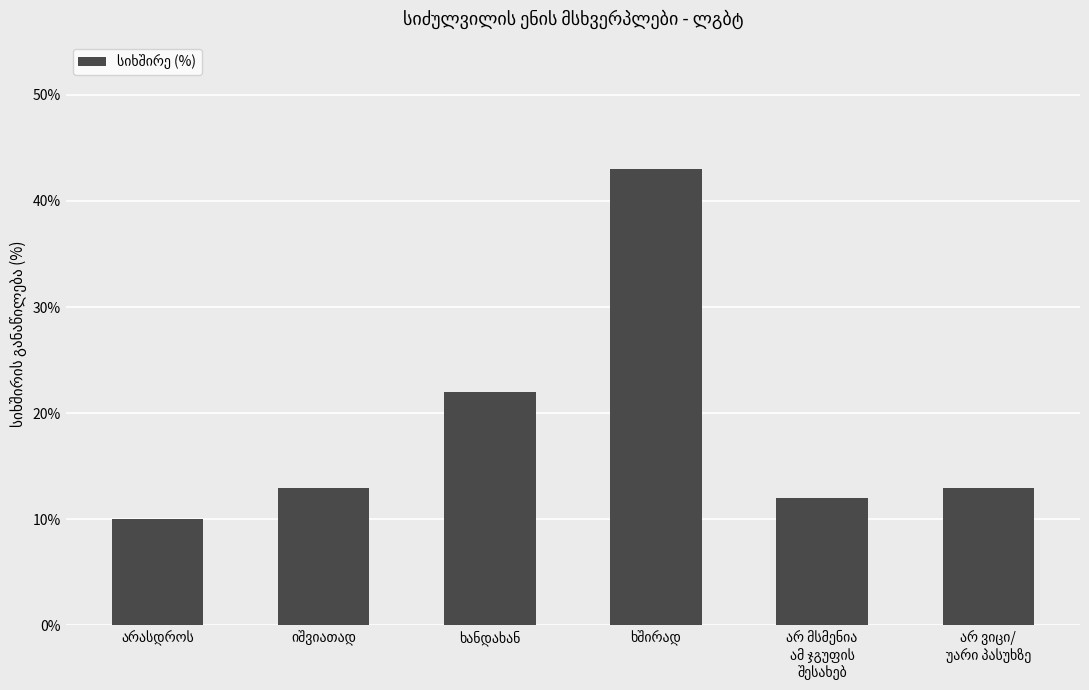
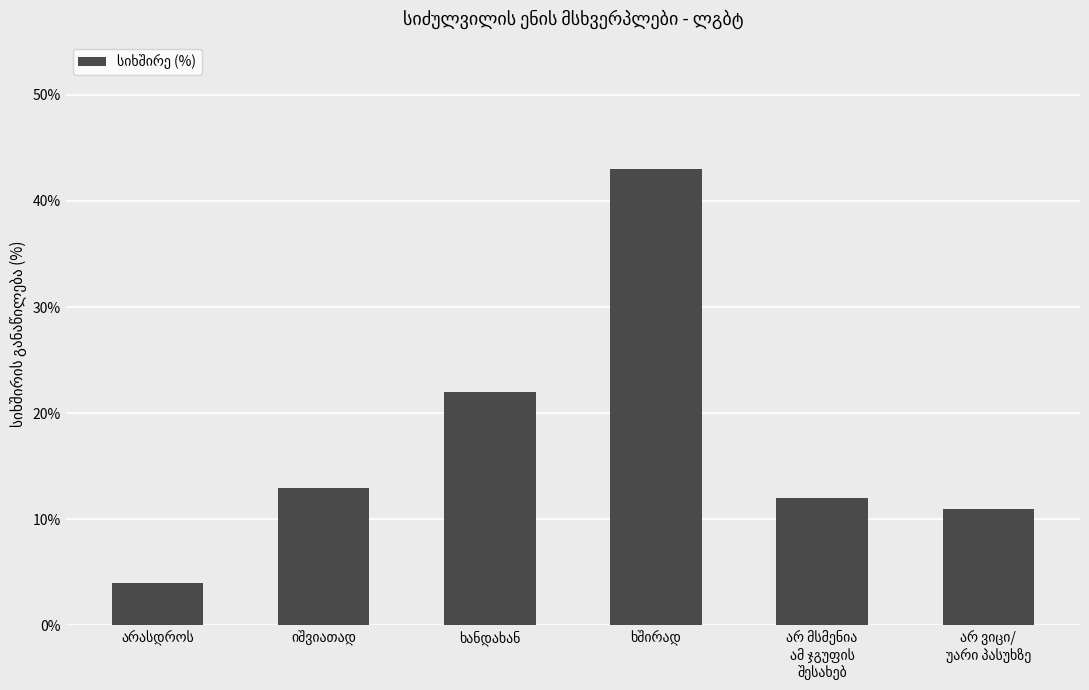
არასდროს: 10% -> 4%
არ ვიცი/ უარი პასუხზე: 13% -> 11%
